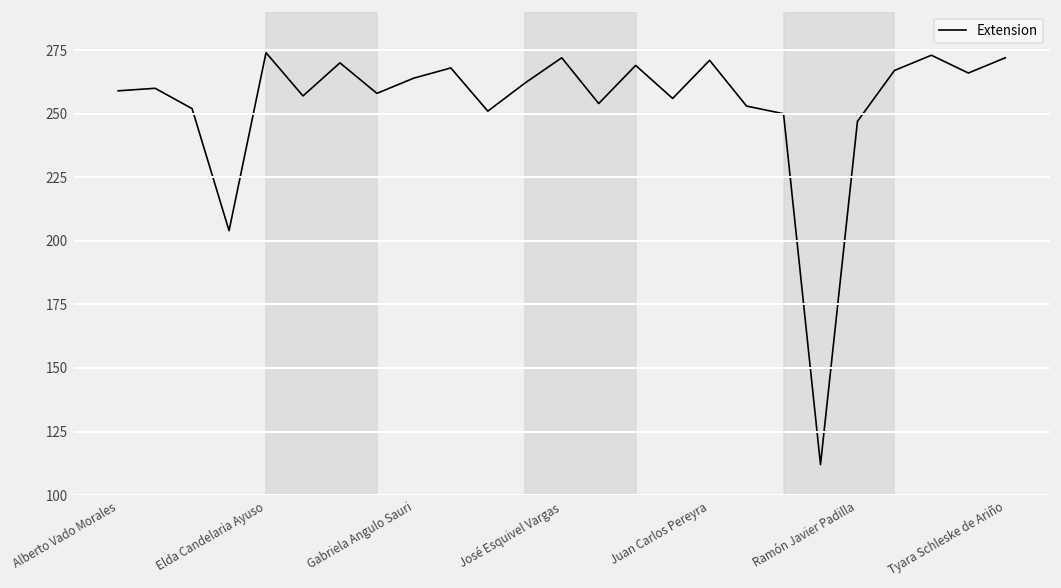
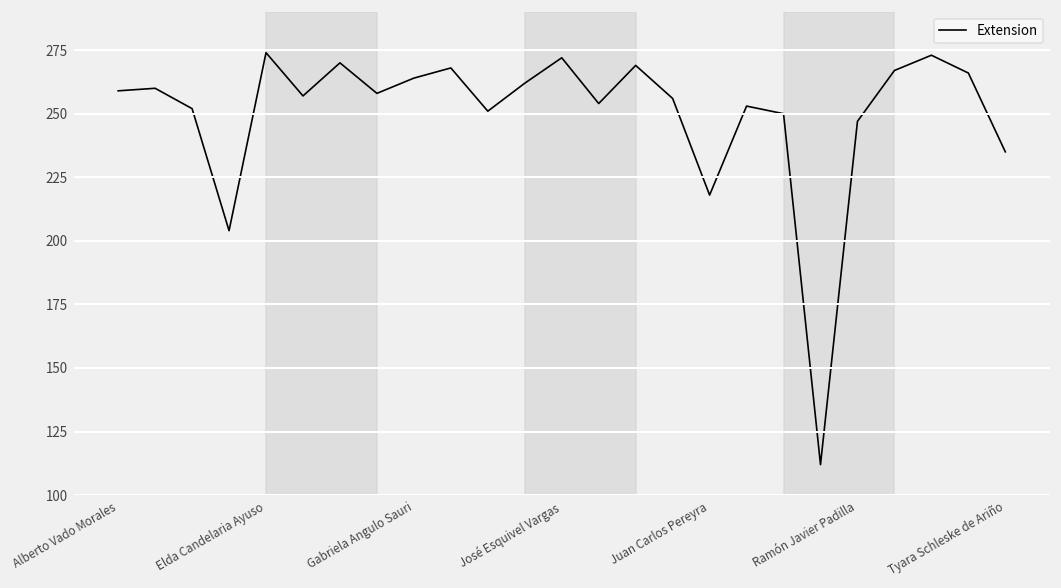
Juan Carlos Pereyra: 271 -> 218
Tyara Schleske de Ariño: 272 -> 235
